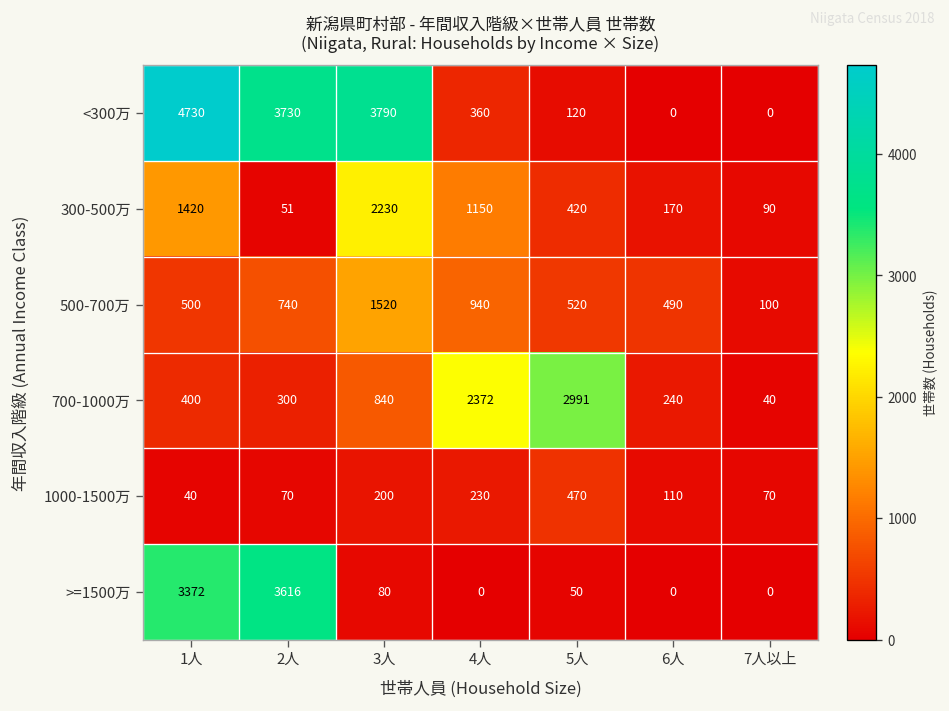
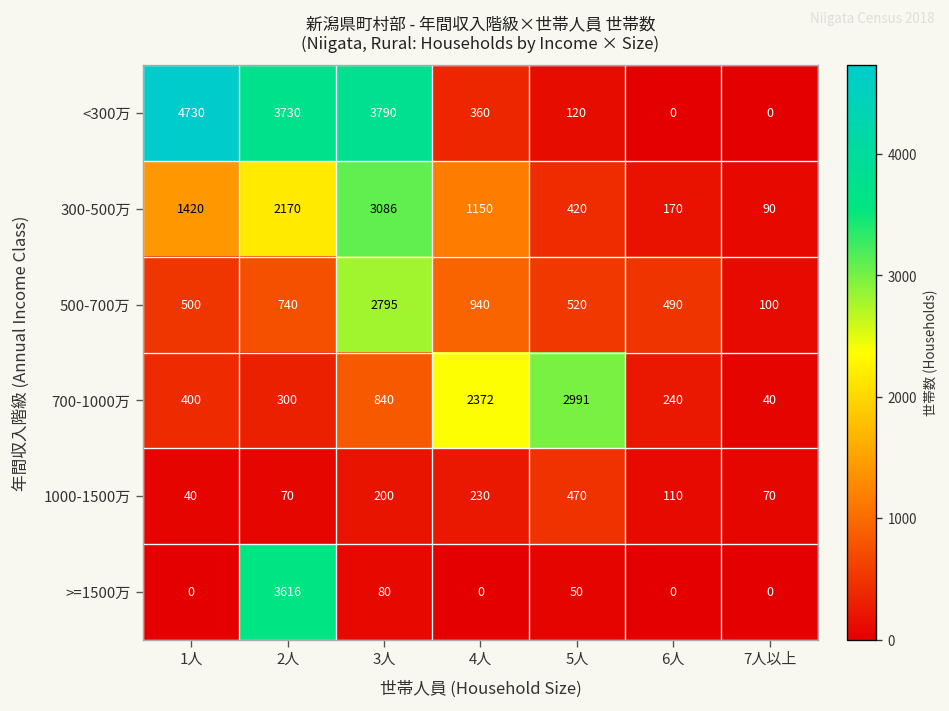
300-500万, 2人: 51 -> 2170
300-500万, 3人: 2230 -> 3086
500-700万, 3人: 1520 -> 2795
>=1500万, 1人: 3372 -> 0
